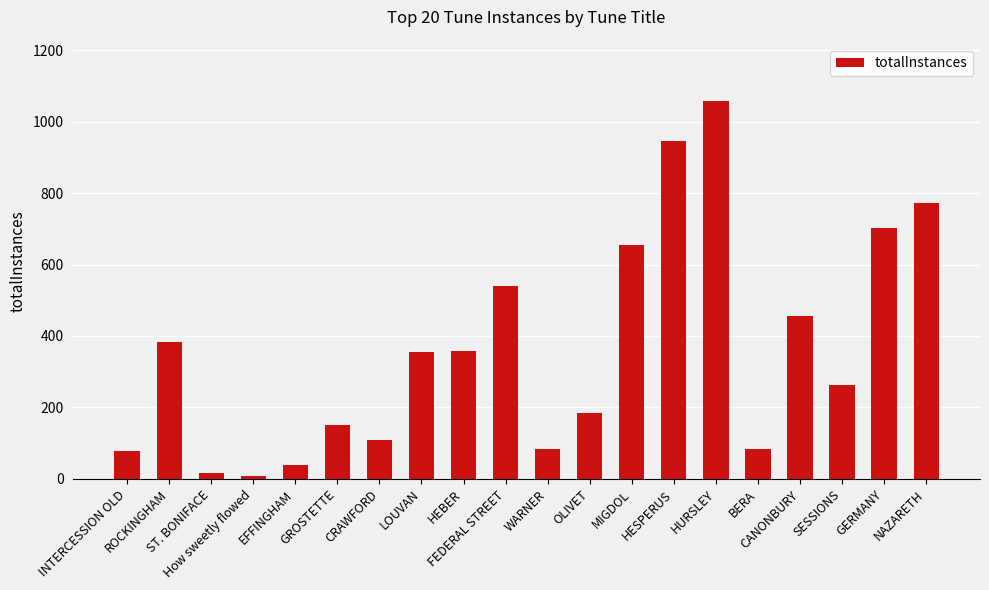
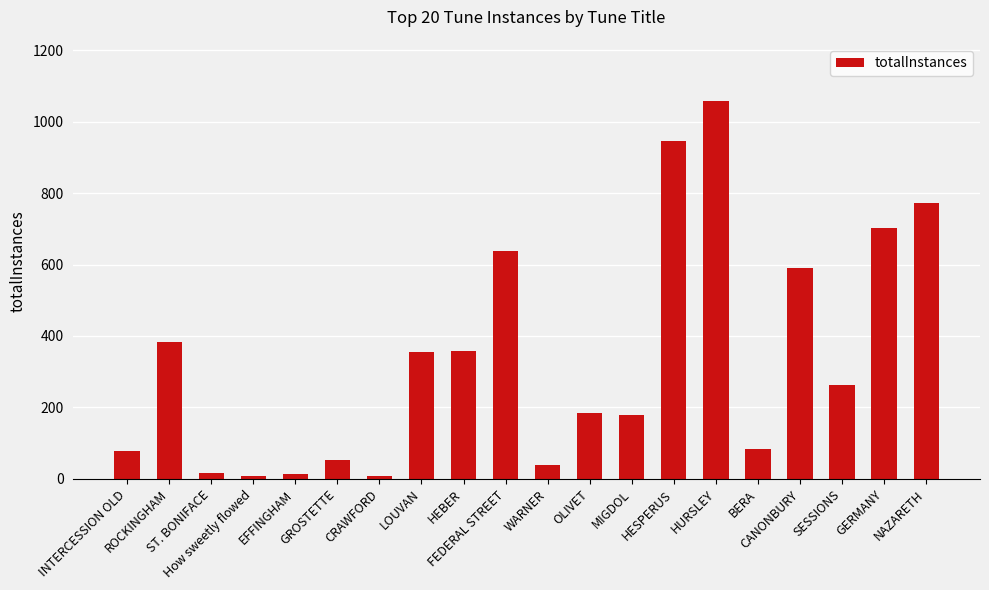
EFFINGHAM: 40 -> 10
GROSTETTE: 150 -> 50
CRAWFORD: 110 -> 10
FEDERAL STREET: 540 -> 640
WARNER: 80 -> 40
MIGDOL: 650 -> 180
CANONBURY: 460 -> 590
